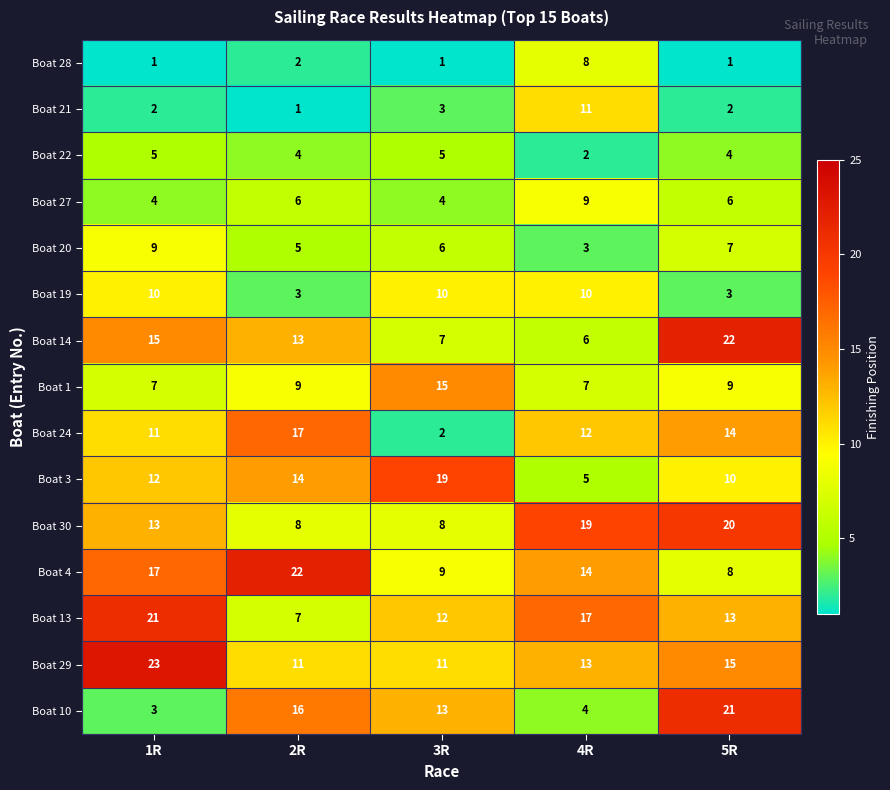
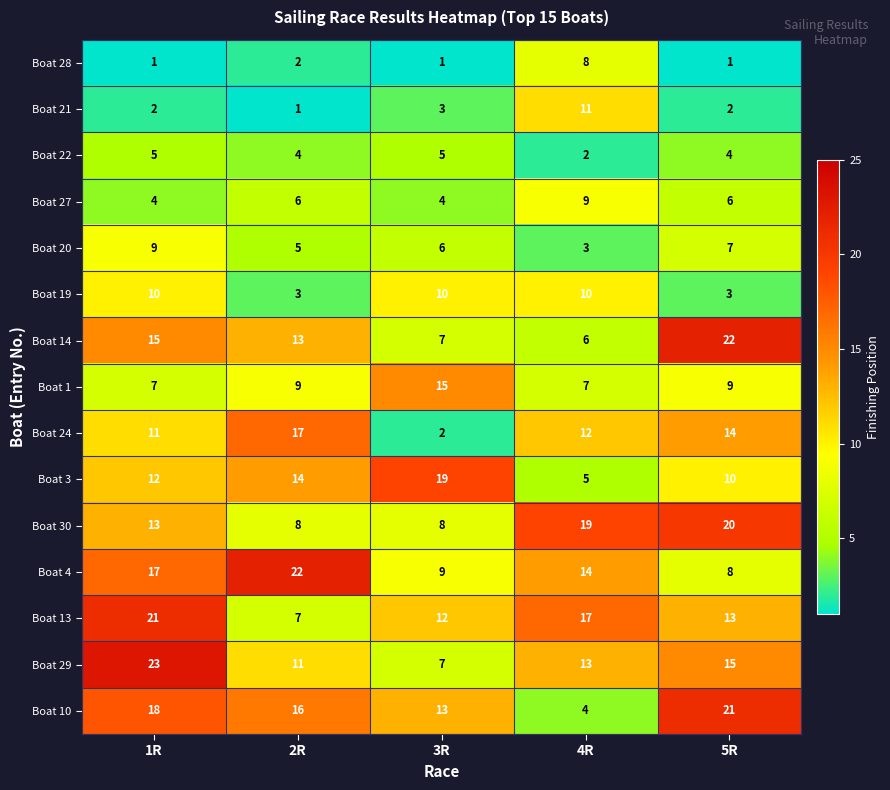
Boat 29, 3R: 11 -> 7
Boat 10, 1R: 3 -> 18
